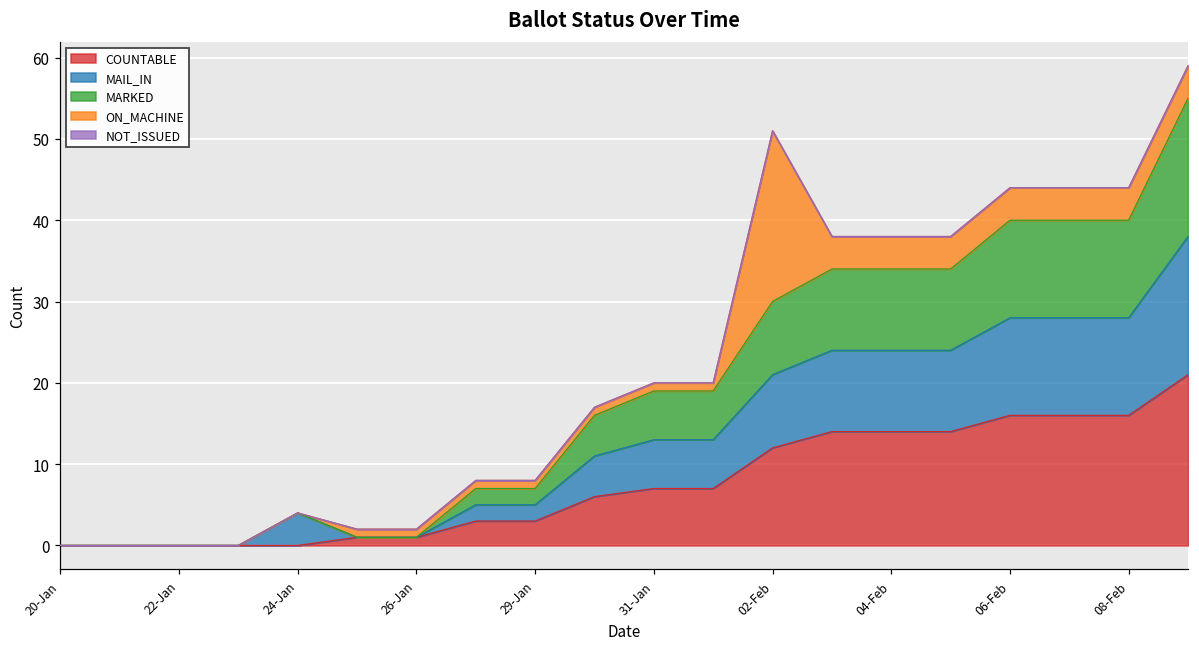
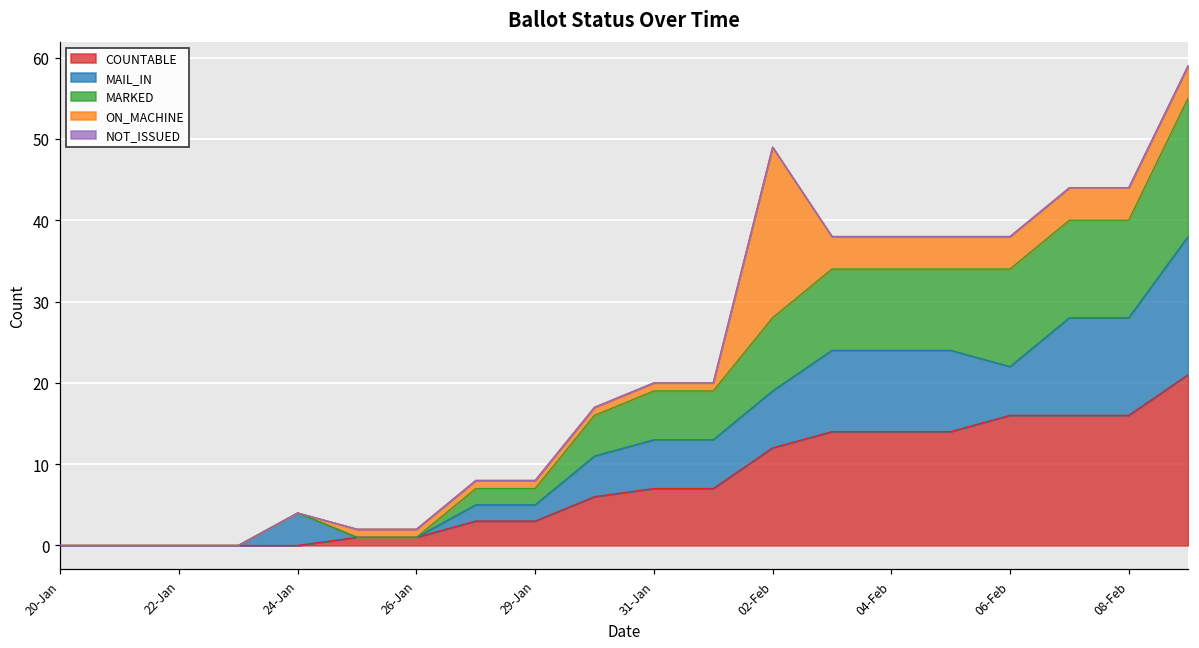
MAIL_IN, 02-Feb: 9 -> 7
MAIL_IN, 06-Feb: 12 -> 6
